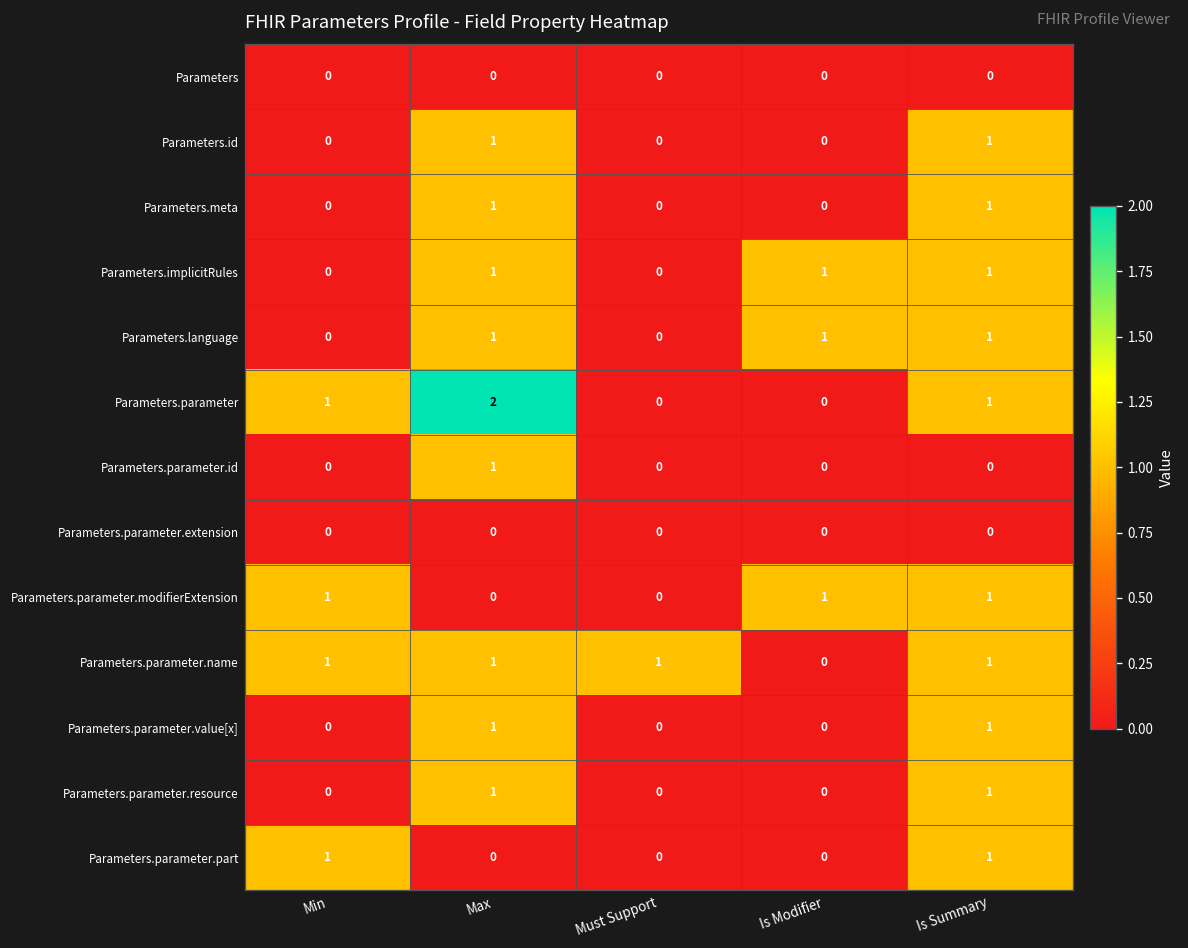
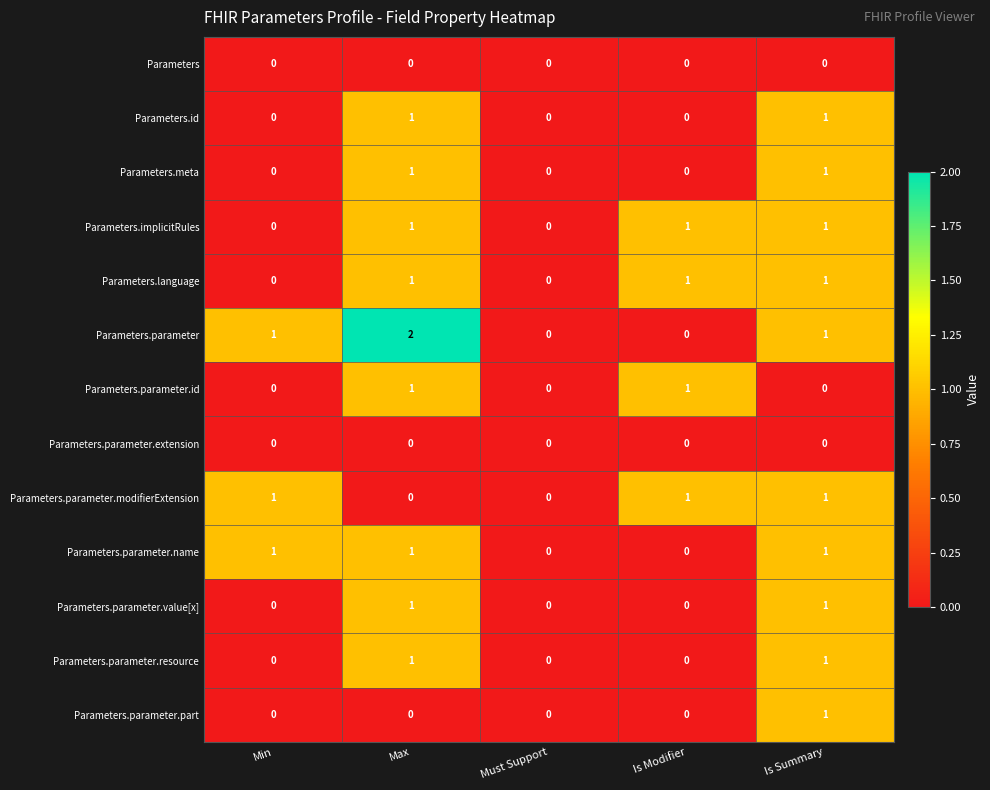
Parameters.parameter.id, Is Modifier: 0 -> 1
Parameters.parameter.name, Must Support: 1 -> 0
Parameters.parameter.part, Min: 1 -> 0
